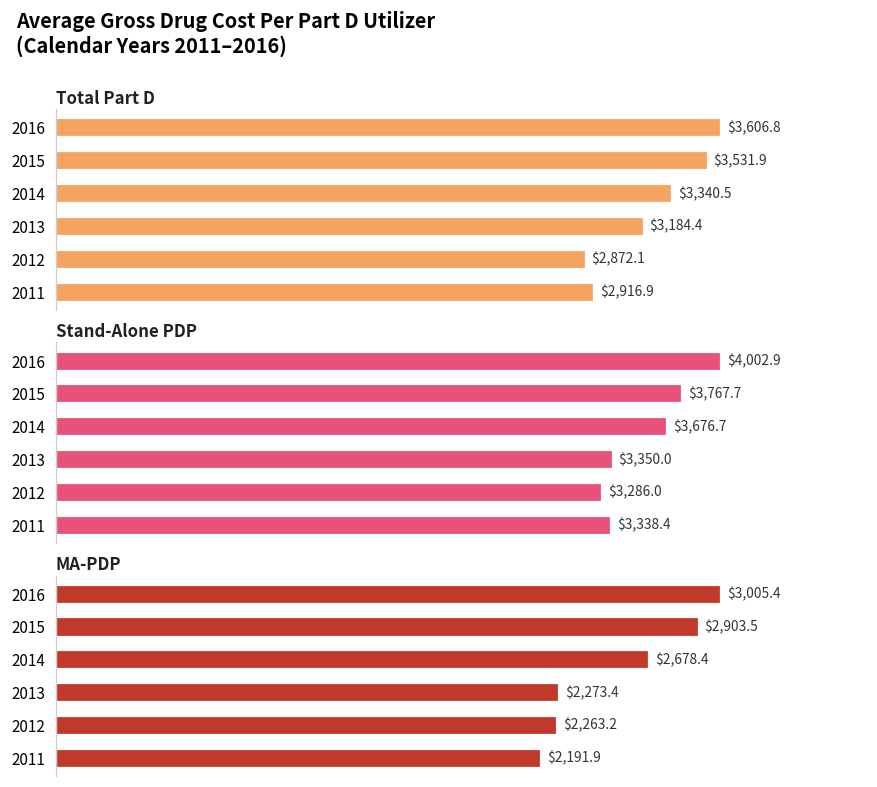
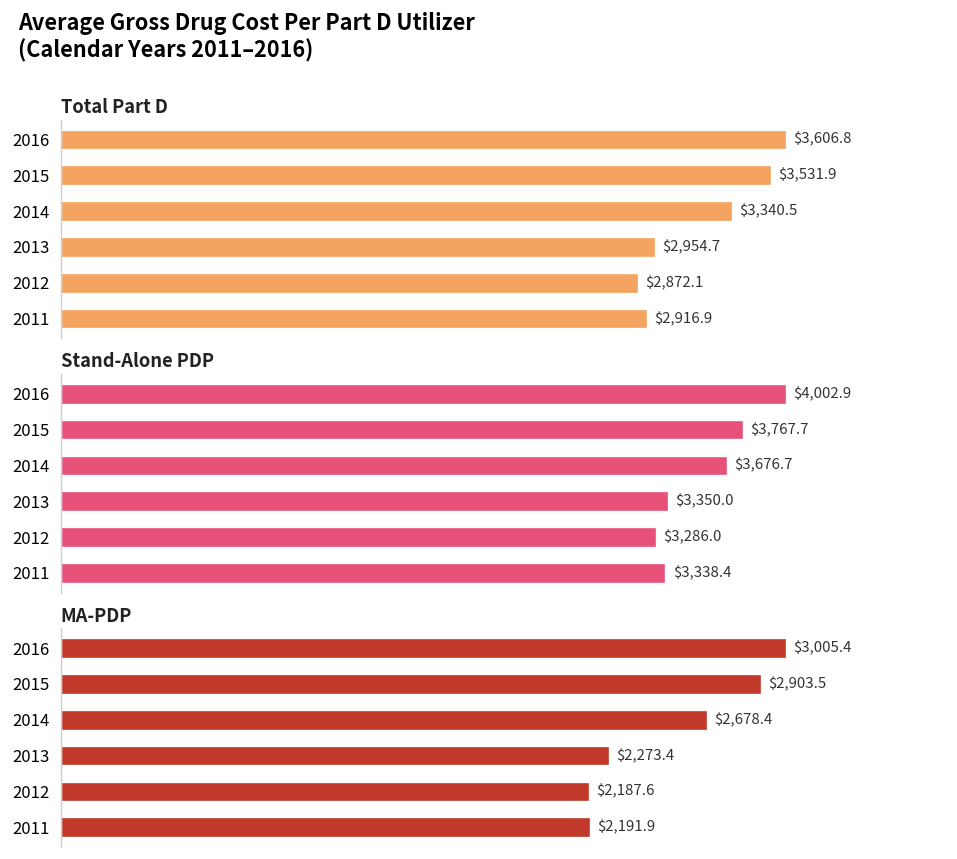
Total Part D, 2013: $3,184.4 -> $2,954.7
MA-PDP, 2012: $2,263.2 -> $2,187.6
